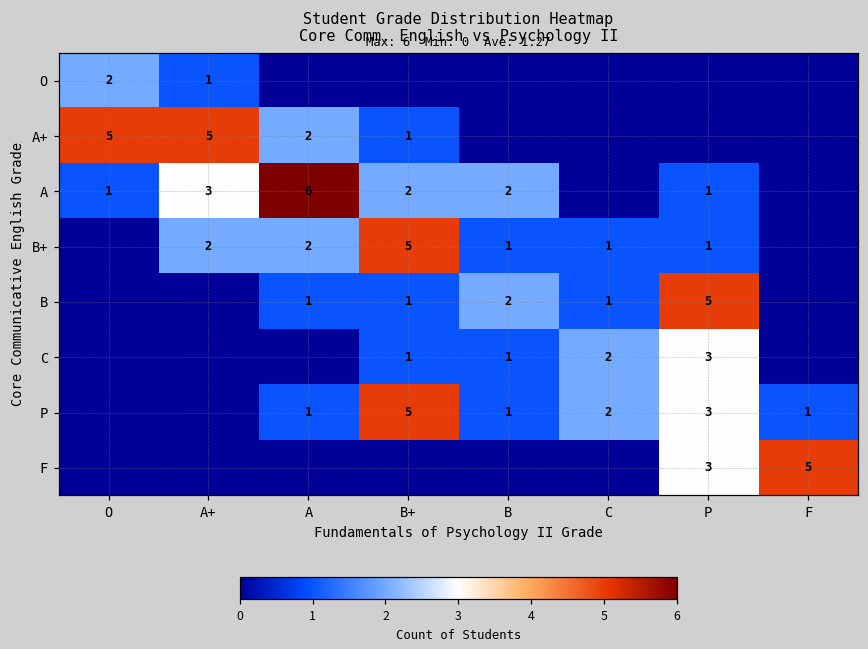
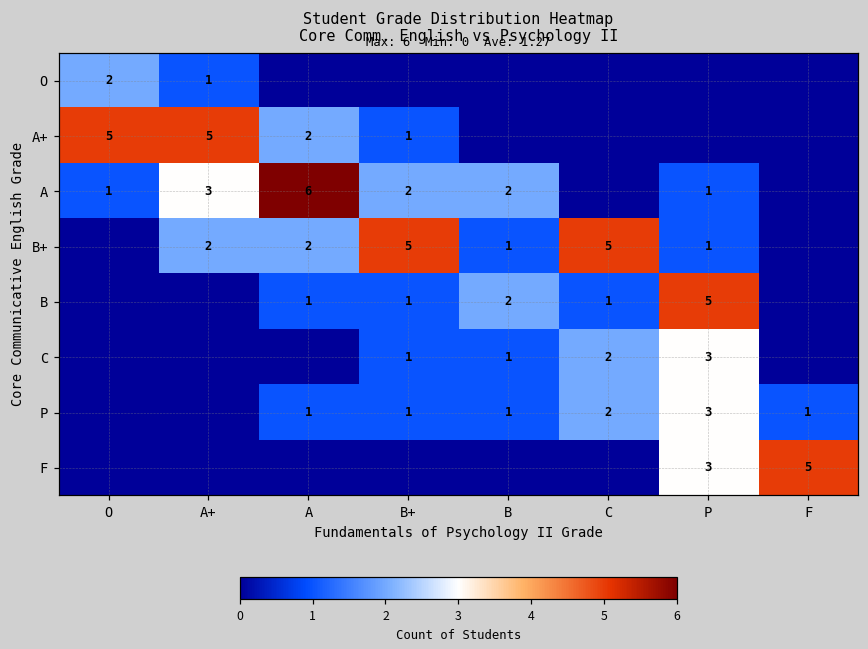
B+, C: 1 -> 5
P, B+: 5 -> 1
